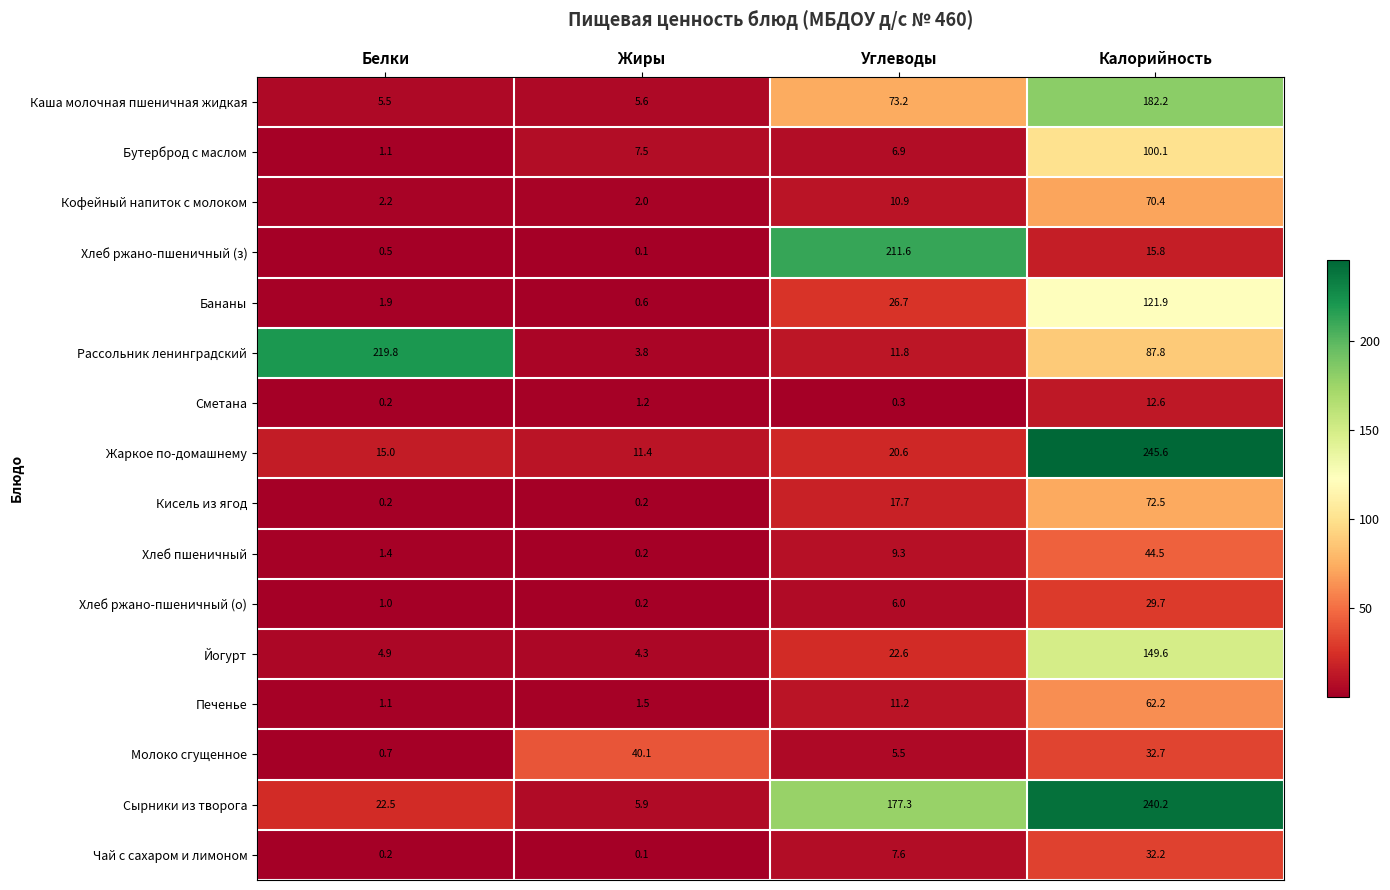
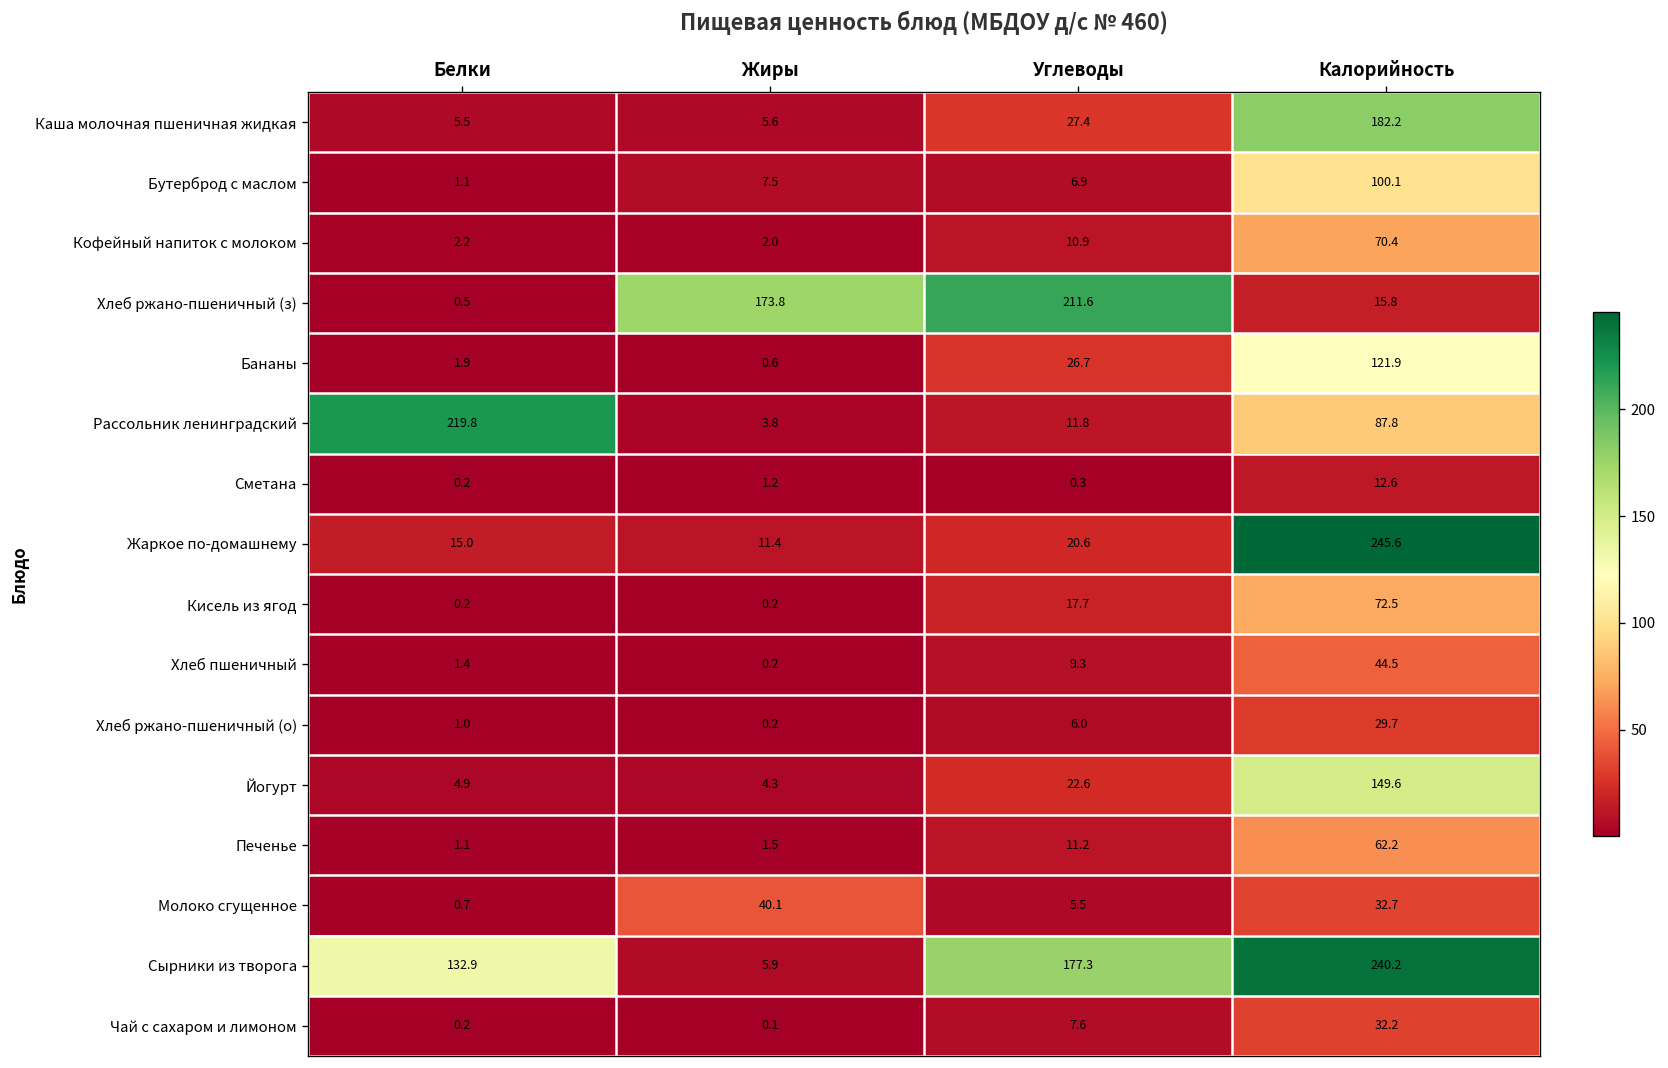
Каша молочная пшеничная жидкая, Углеводы: 73.2 -> 27.4
Хлеб ржано-пшеничный (з), Жиры: 0.1 -> 173.8
Сырники из творога, Белки: 22.5 -> 132.9
